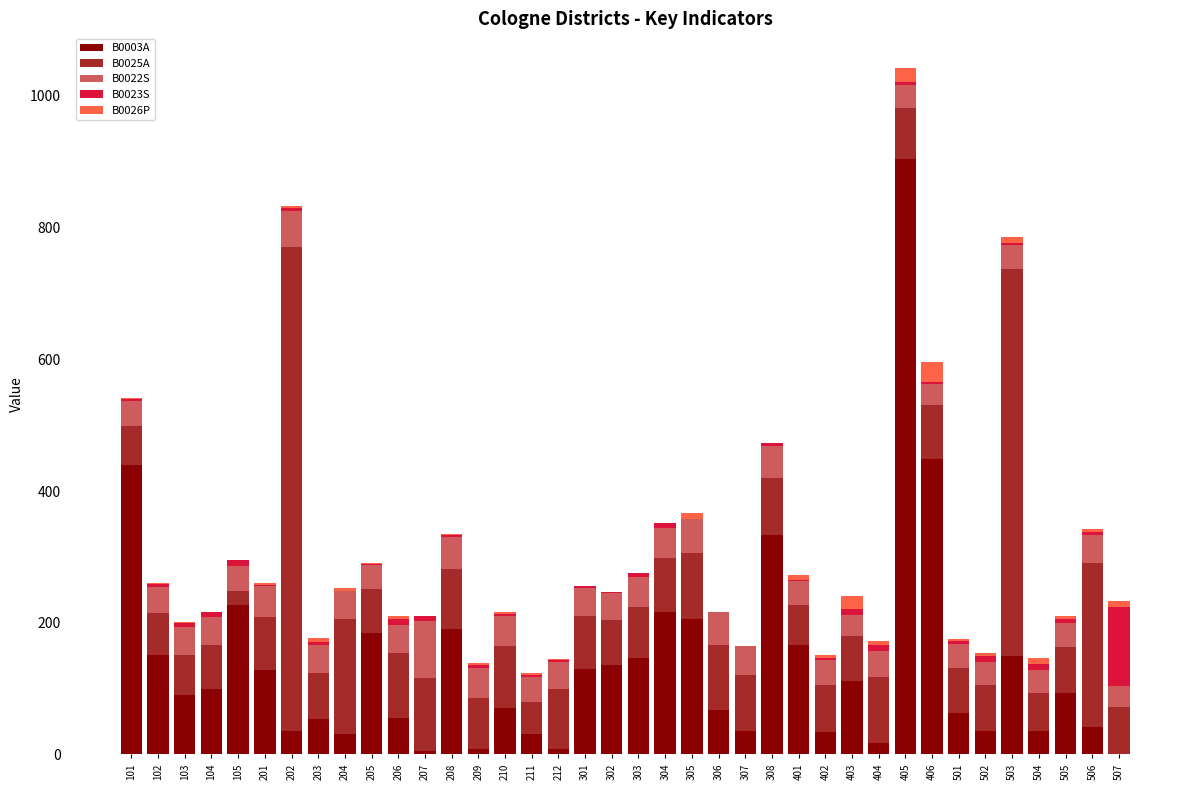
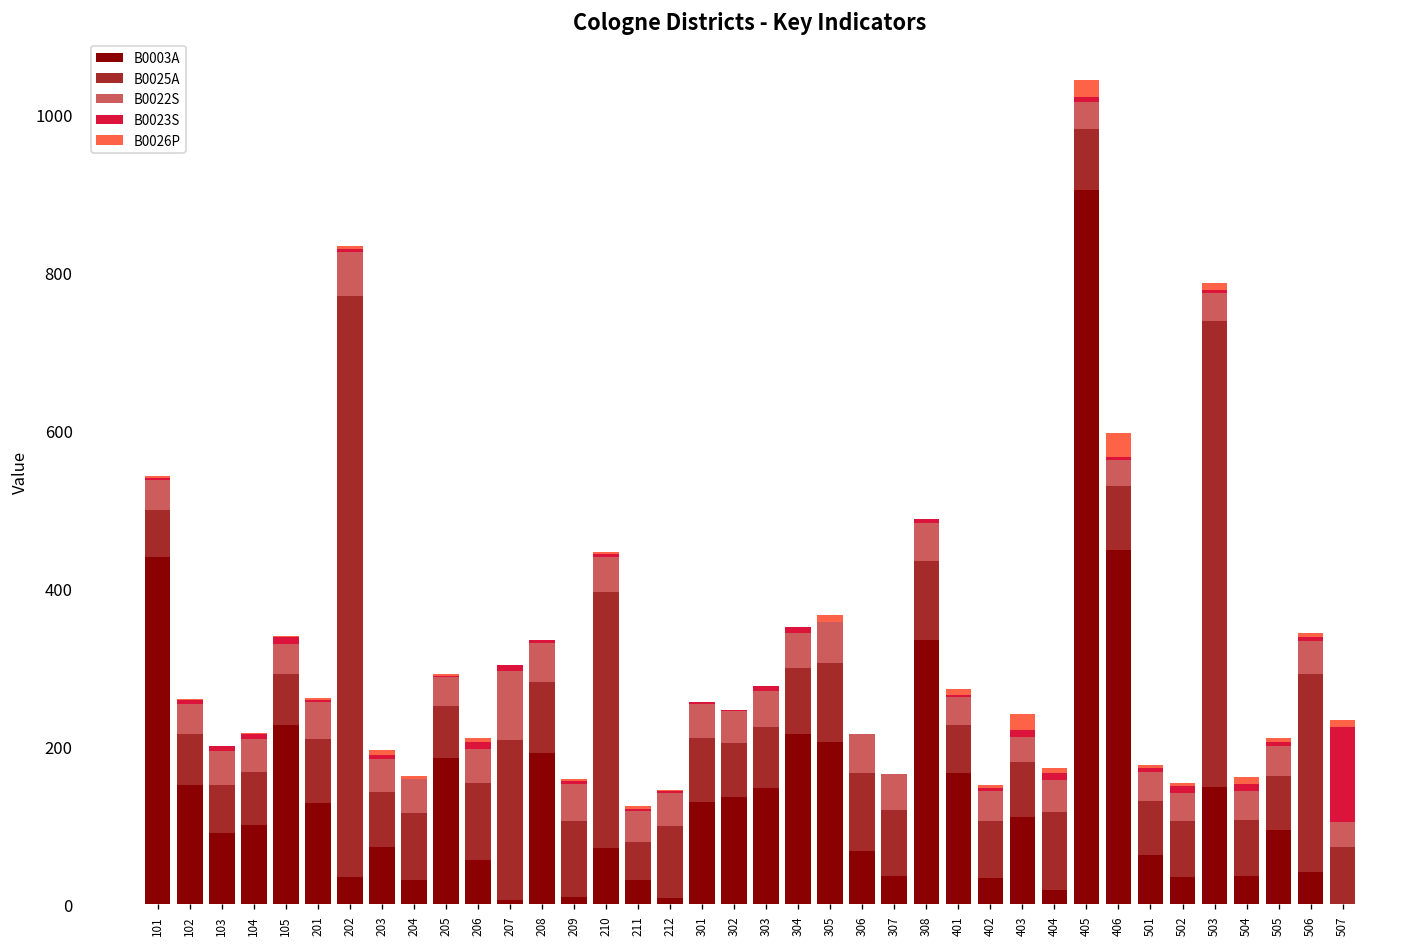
B0025A, 105: 20 -> 70
B0003A, 203: 50 -> 70
B0025A, 204: 180 -> 90
B0025A, 207: 110 -> 200
B0025A, 209: 80 -> 100
B0025A, 210: 90 -> 320
B0025A, 308: 90 -> 100
B0025A, 504: 60 -> 70
